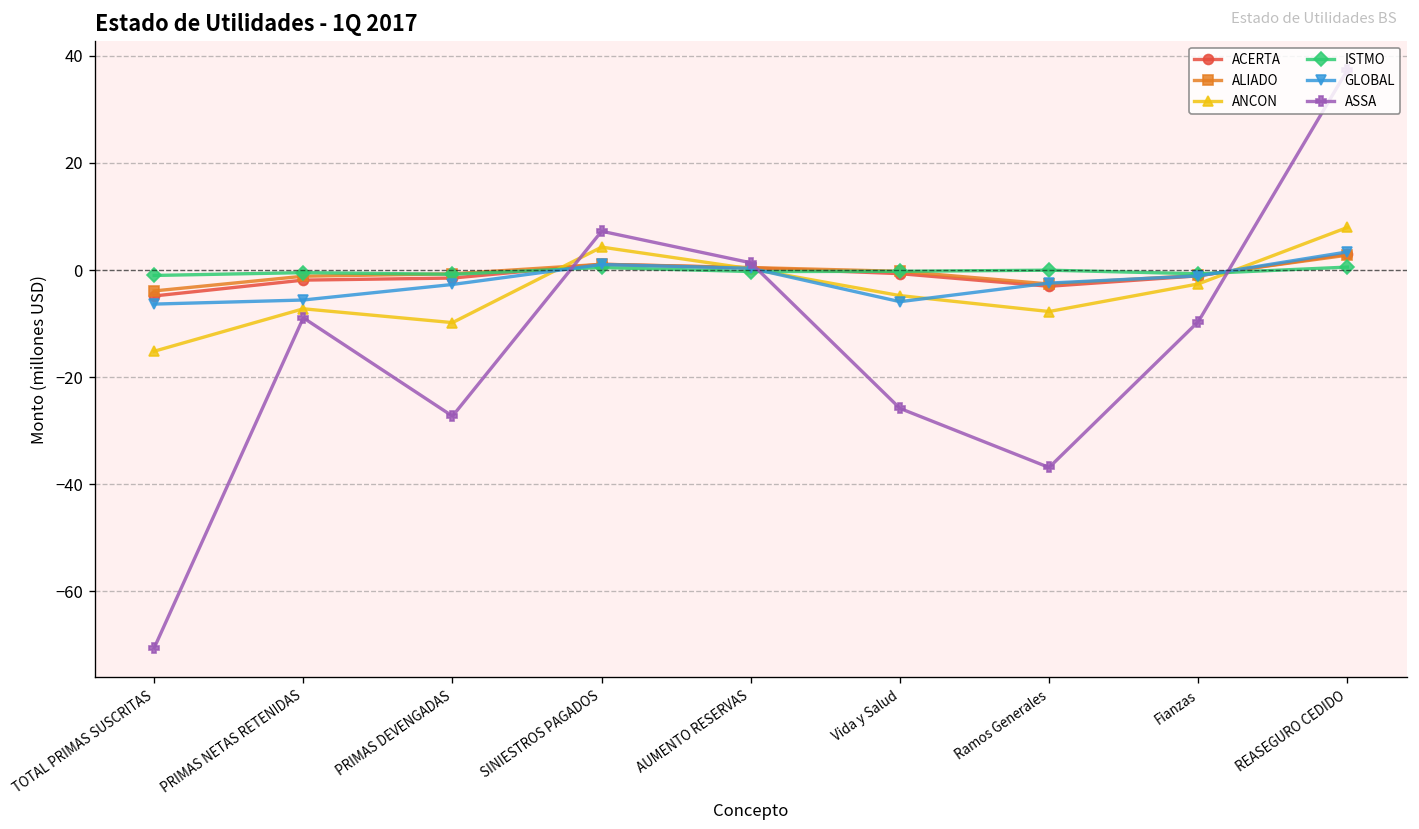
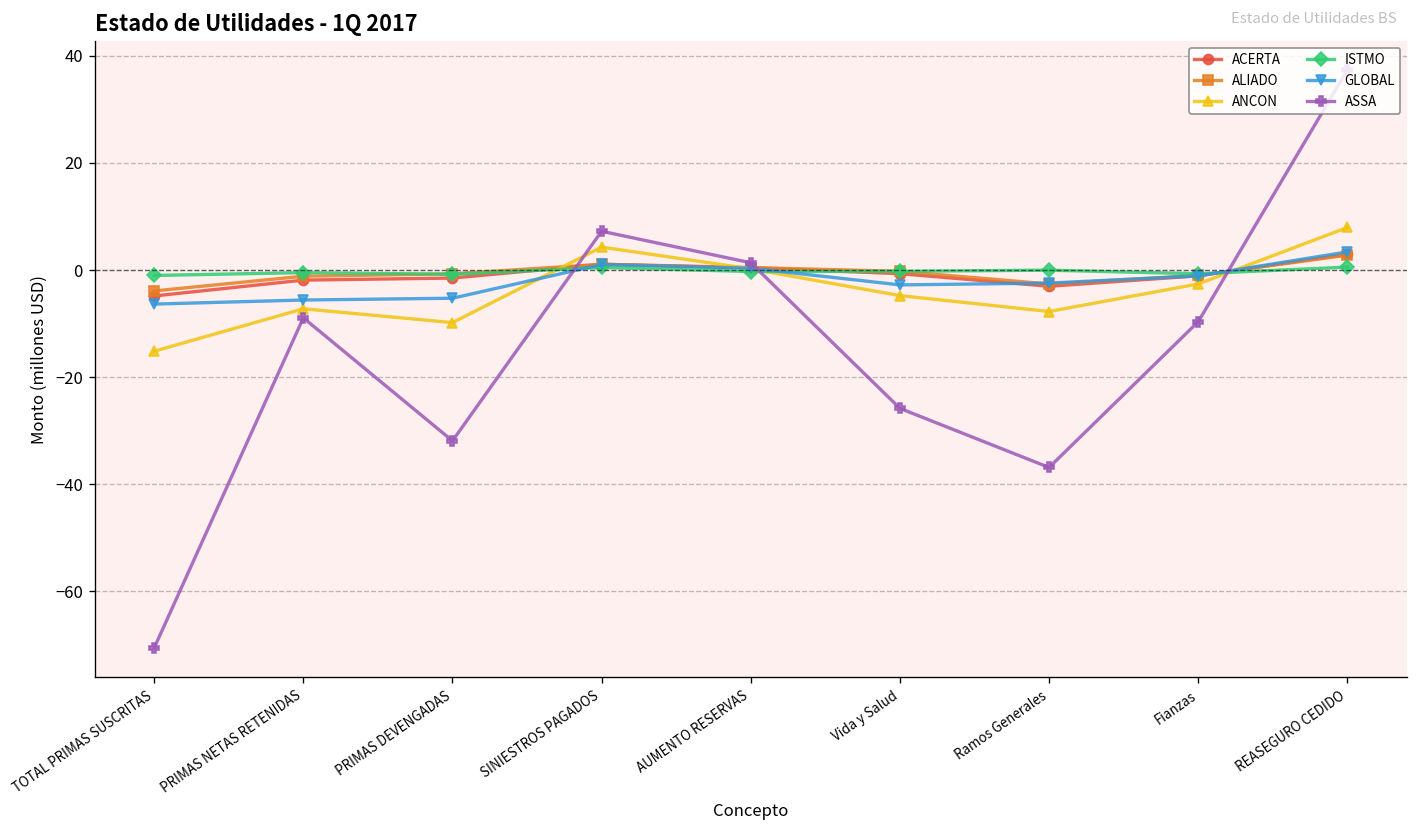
GLOBAL, PRIMAS DEVENGADAS: -3 -> -5
ASSA, PRIMAS DEVENGADAS: -27 -> -32
GLOBAL, Vida y Salud: -6 -> -3
